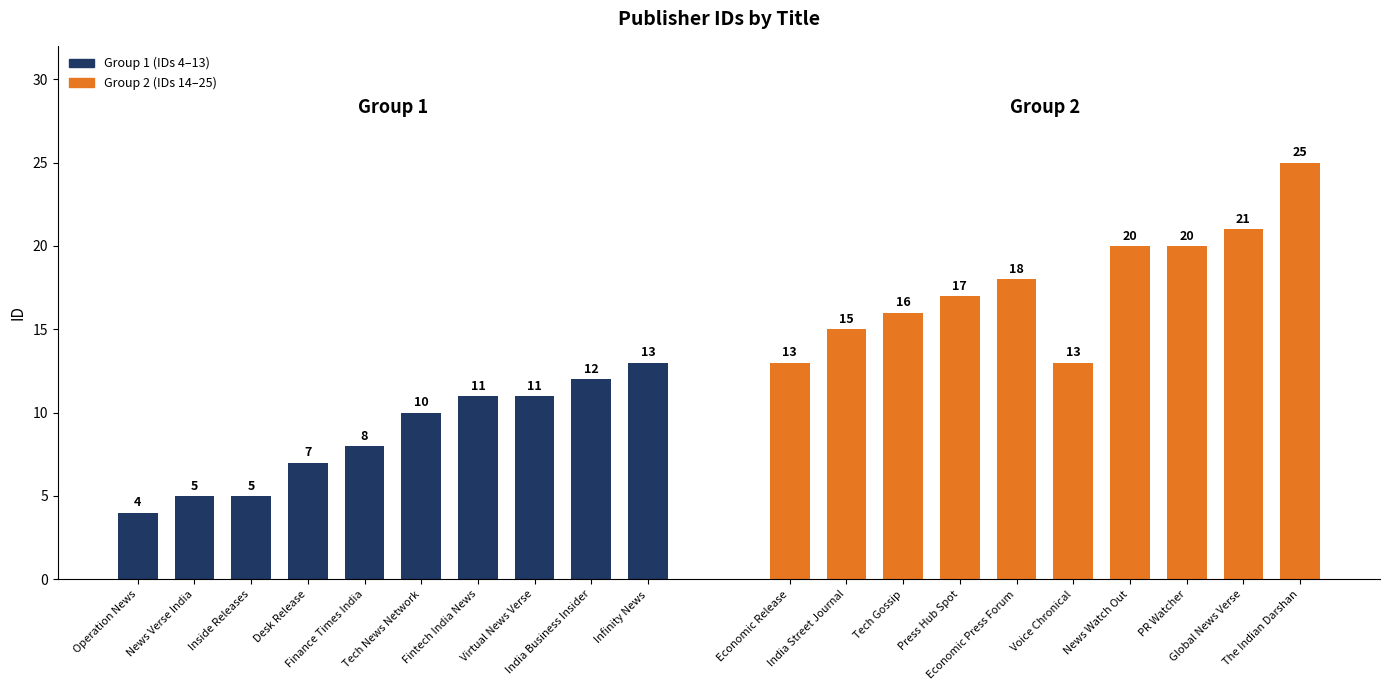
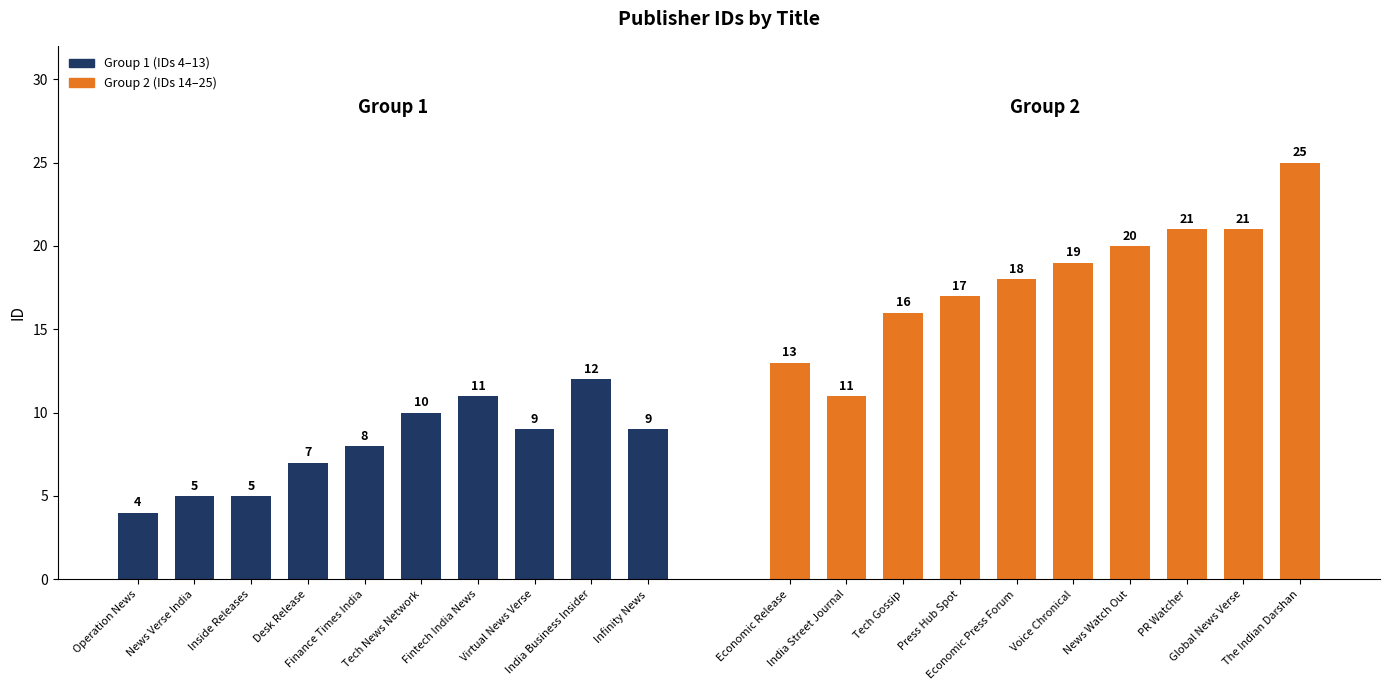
Group 1 (IDs 4–13), Virtual News Verse: 11 -> 9
Group 1 (IDs 4–13), Infinity News: 13 -> 9
Group 2 (IDs 14–25), India Street Journal: 15 -> 11
Group 2 (IDs 14–25), Voice Chronical: 13 -> 19
Group 2 (IDs 14–25), PR Watcher: 20 -> 21
